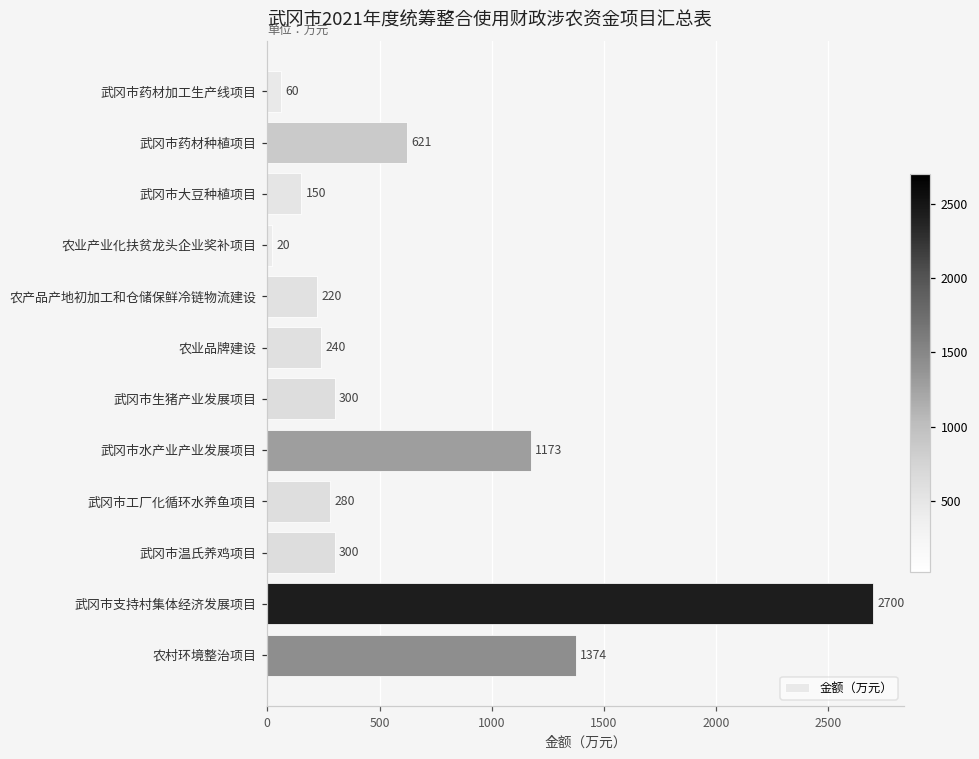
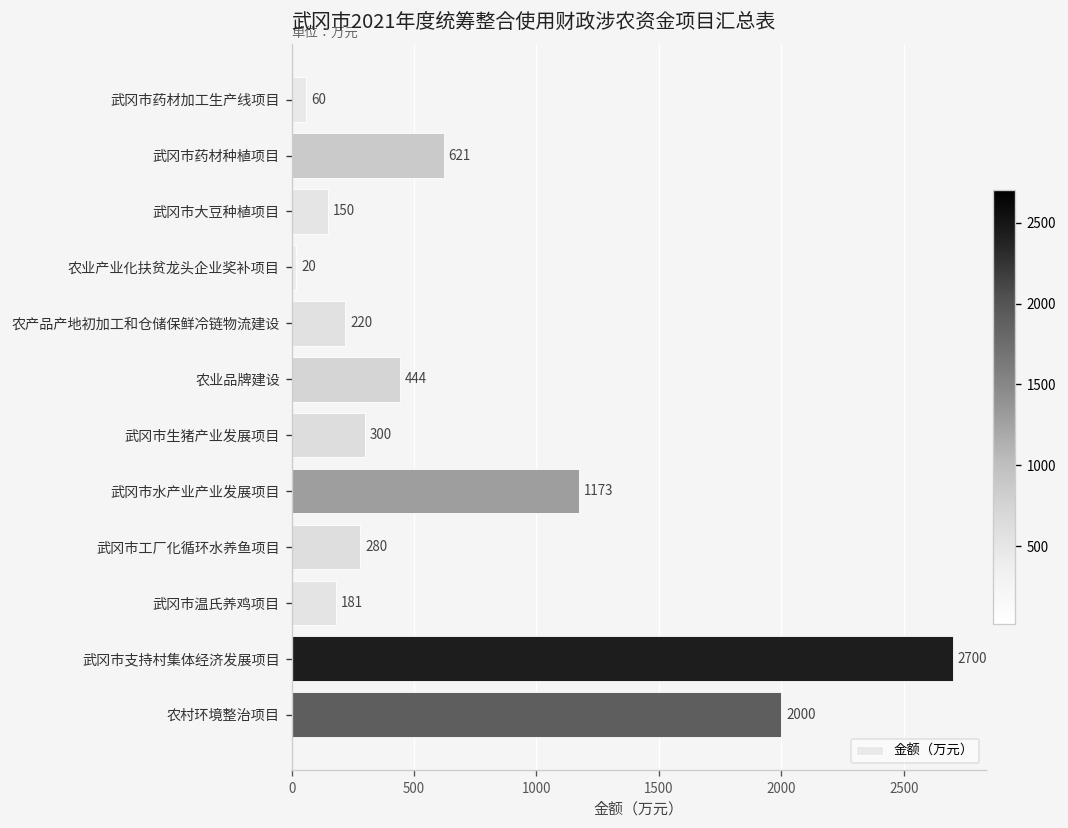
农业品牌建设: 240 -> 444
武冈市温氏养鸡项目: 300 -> 181
农村环境整治项目: 1374 -> 2000
